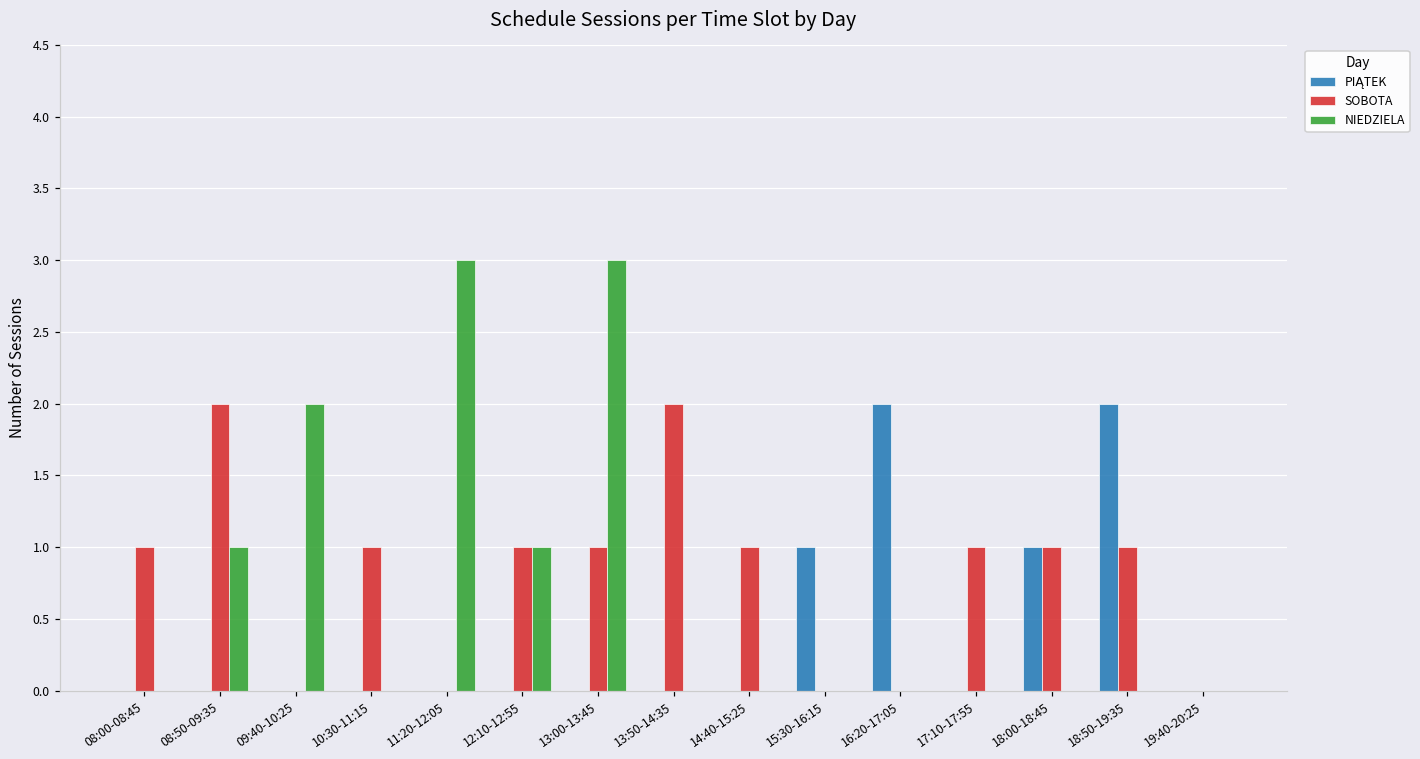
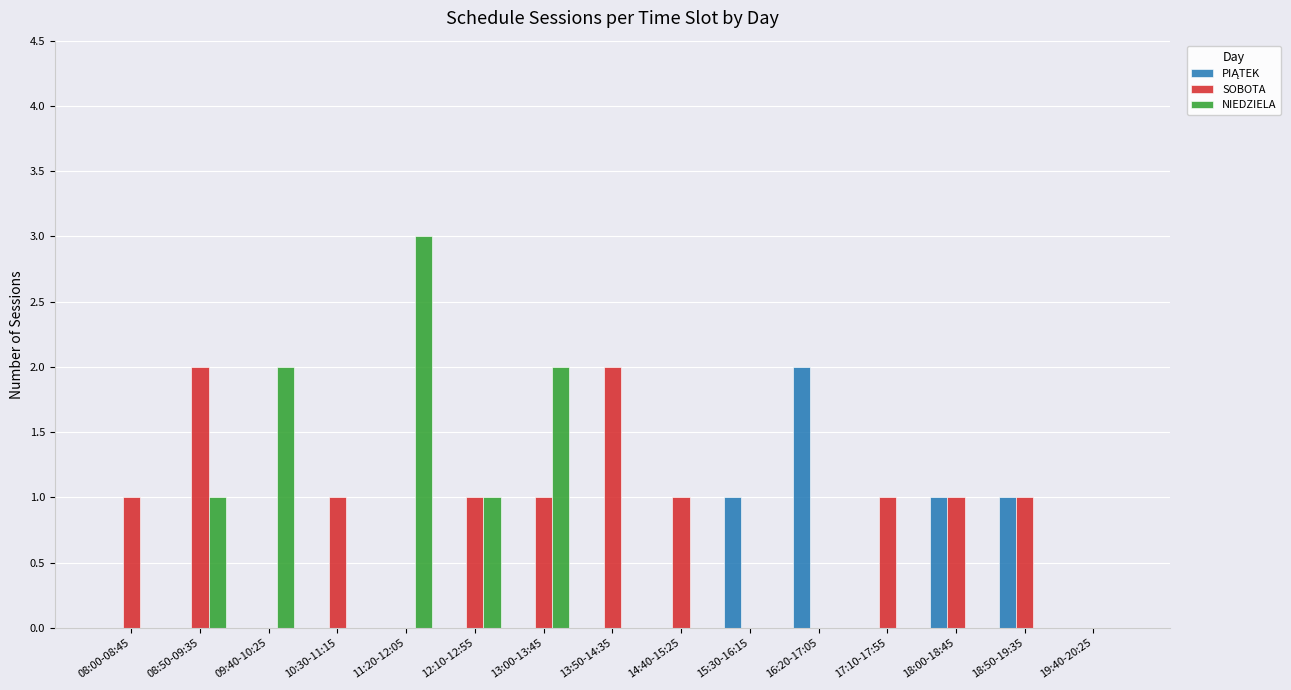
NIEDZIELA, 13:00-13:45: 3 -> 2
PIĄTEK, 18:50-19:35: 2 -> 1
